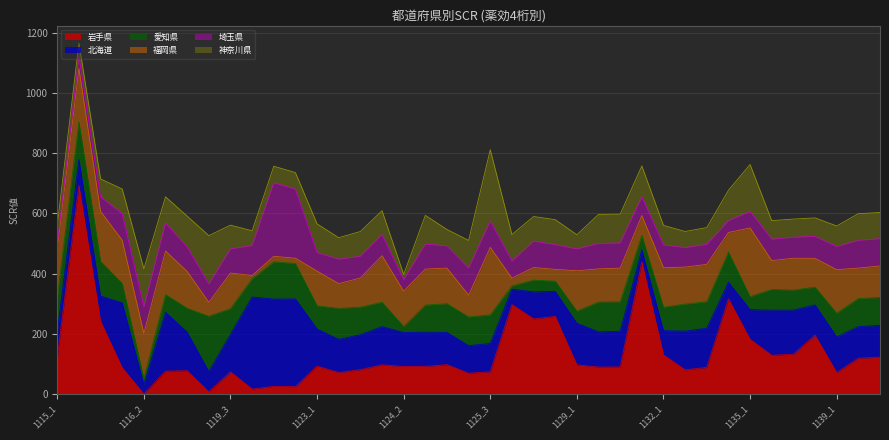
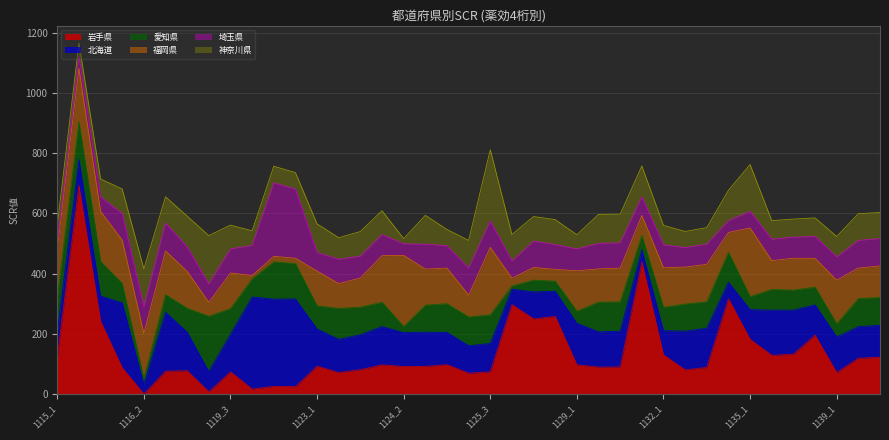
福岡県, 1124_2: 120 -> 240
愛知県, 1139_1: 80 -> 40
